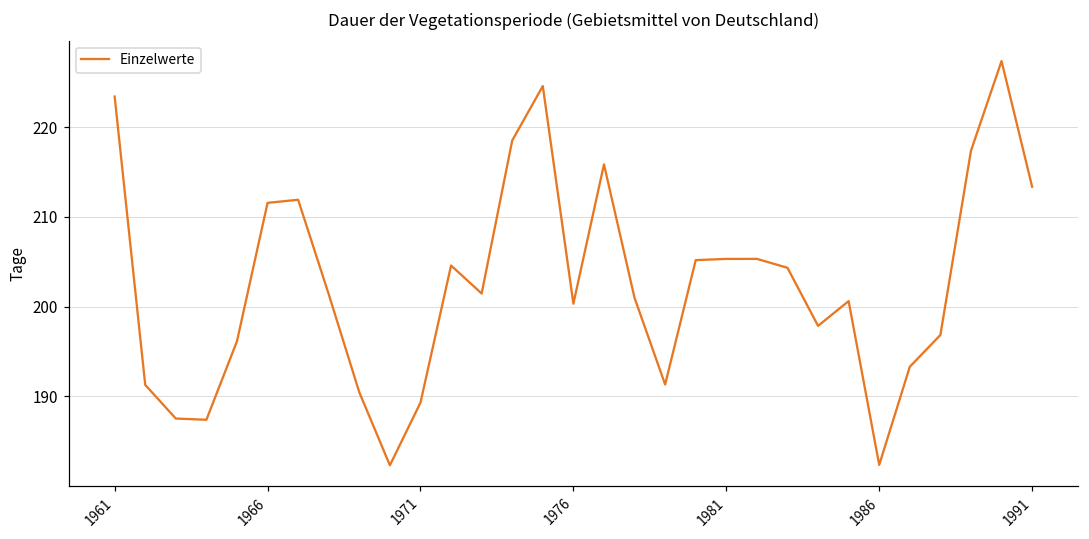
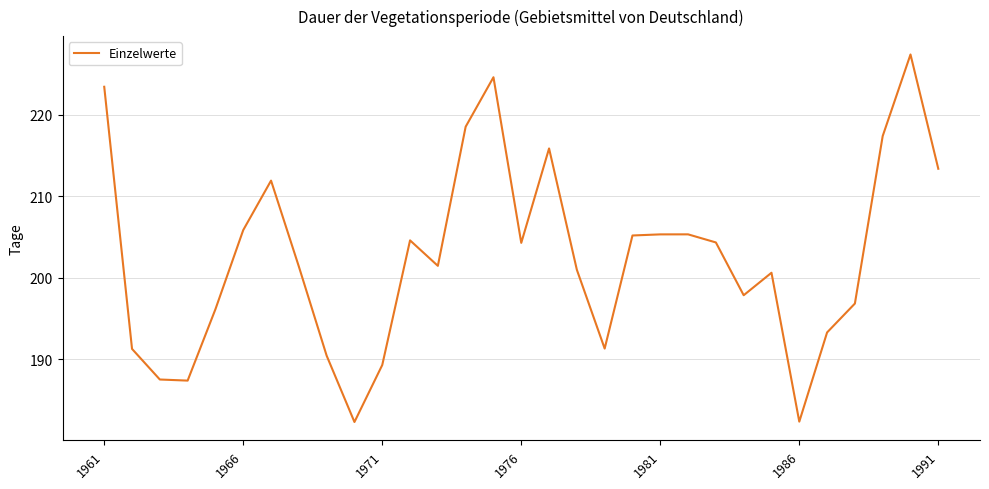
1966: 212 -> 206
1976: 200 -> 204
